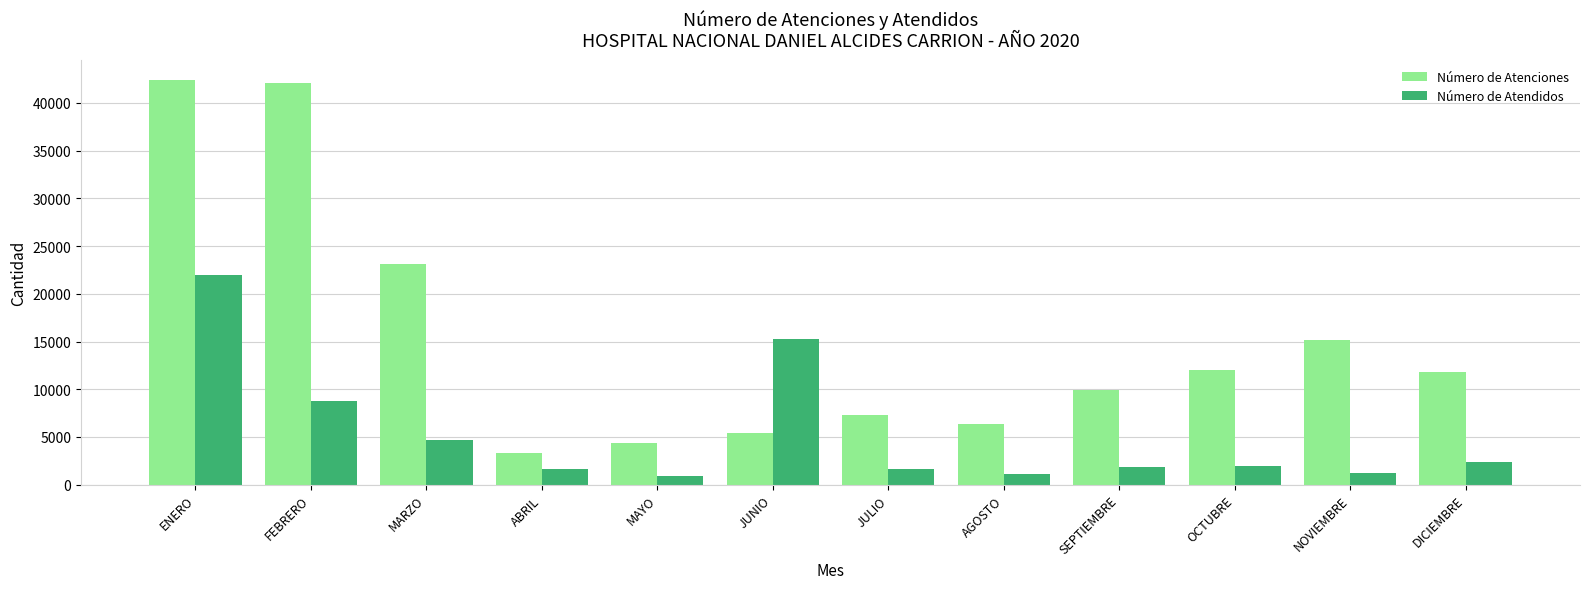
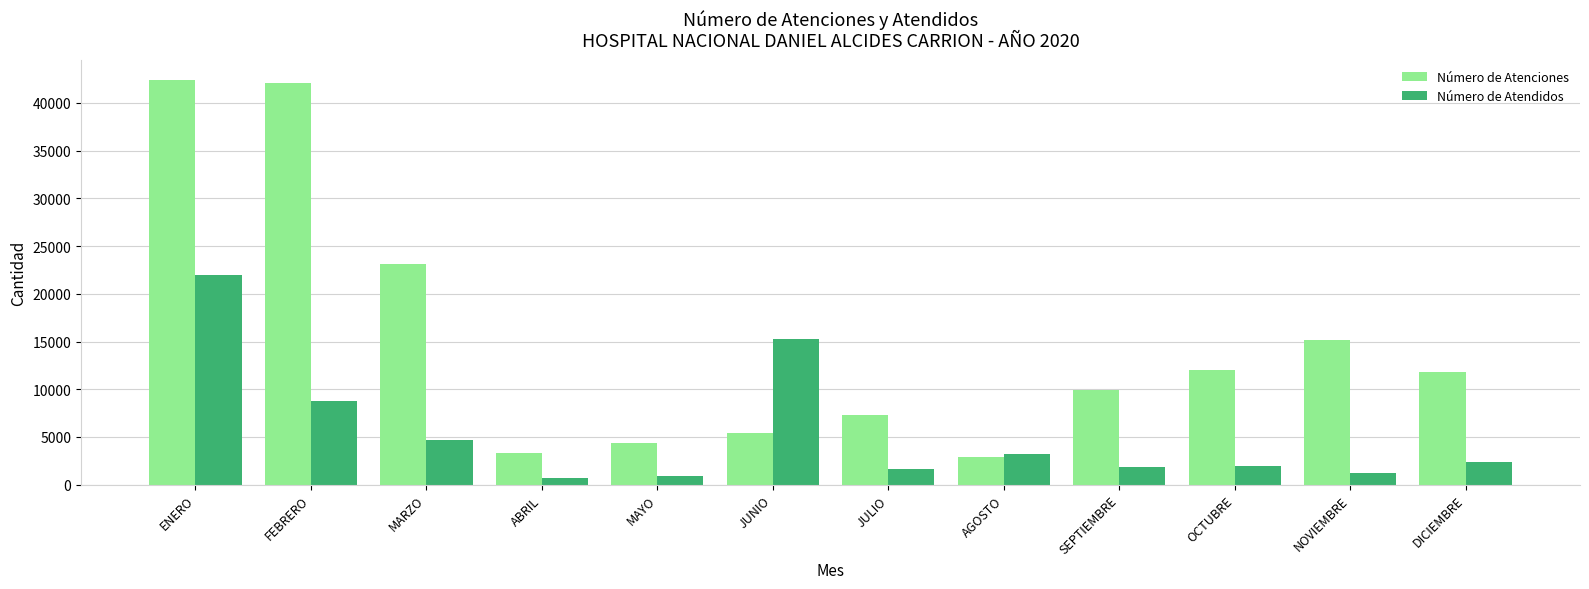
Número de Atendidos, ABRIL: 2000 -> 1000
Número de Atenciones, AGOSTO: 6000 -> 3000
Número de Atendidos, AGOSTO: 1000 -> 3000
